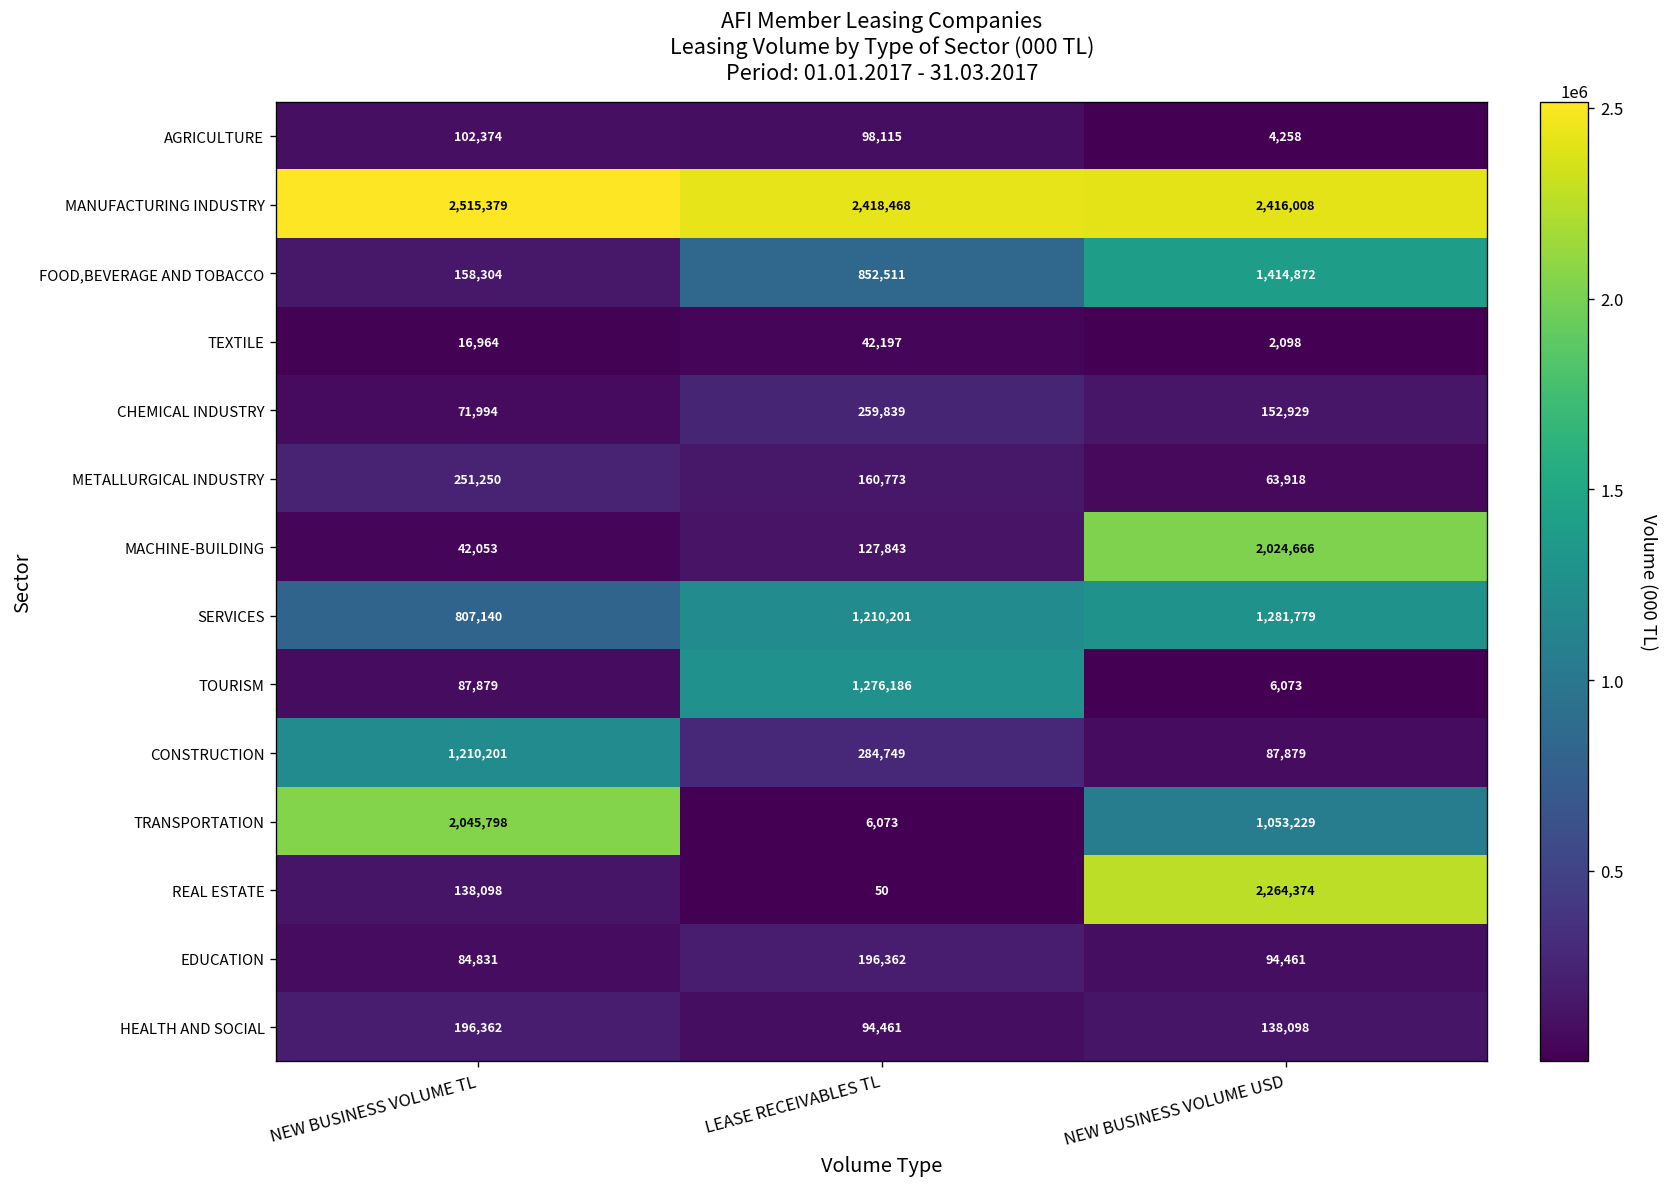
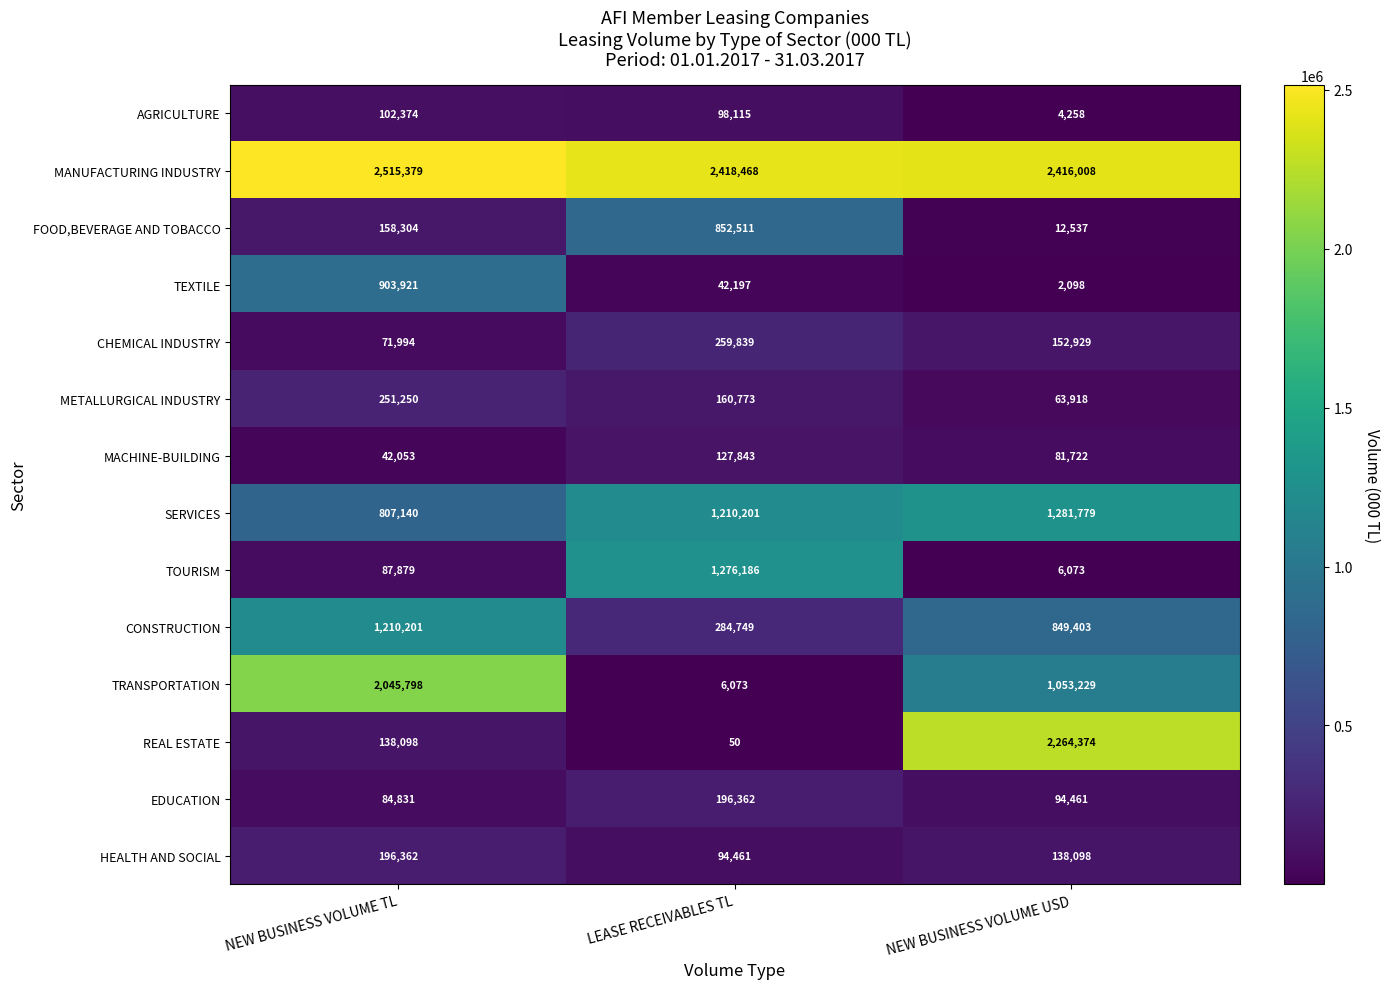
FOOD,BEVERAGE AND TOBACCO, NEW BUSINESS VOLUME USD: 1,414,872 -> 12,537
TEXTILE, NEW BUSINESS VOLUME TL: 16,964 -> 903,921
MACHINE-BUILDING, NEW BUSINESS VOLUME USD: 2,024,666 -> 81,722
CONSTRUCTION, NEW BUSINESS VOLUME USD: 87,879 -> 849,403
